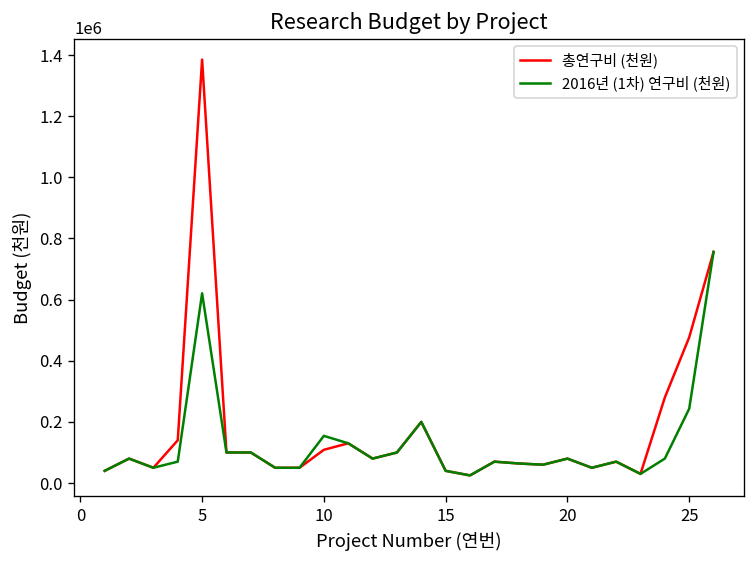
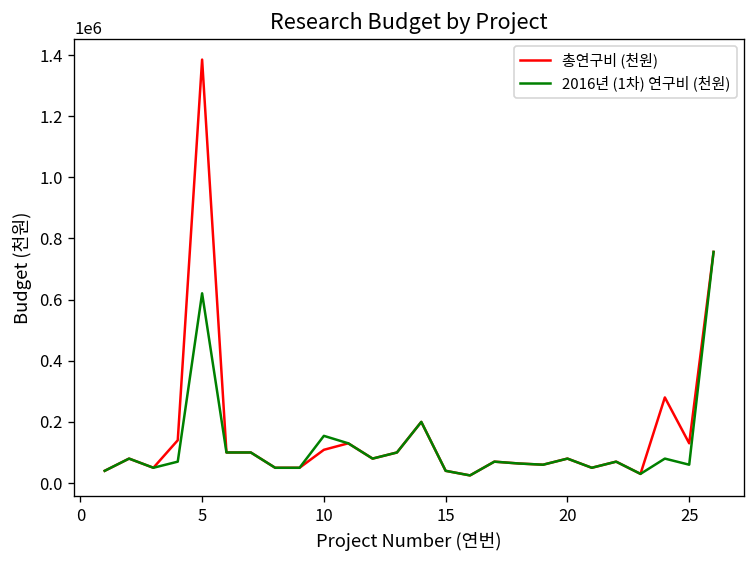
총연구비 (천원), 25: 480000 -> 130000
2016년 (1차) 연구비 (천원), 25: 240000 -> 60000
